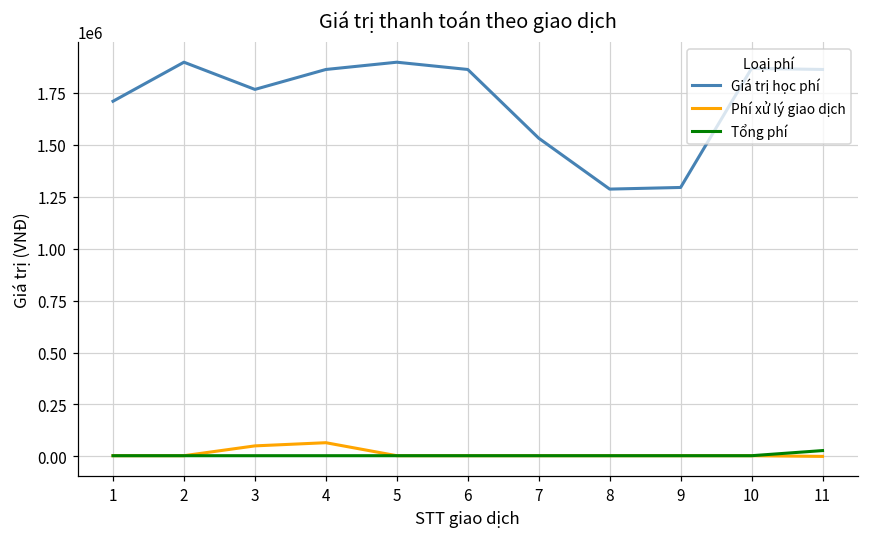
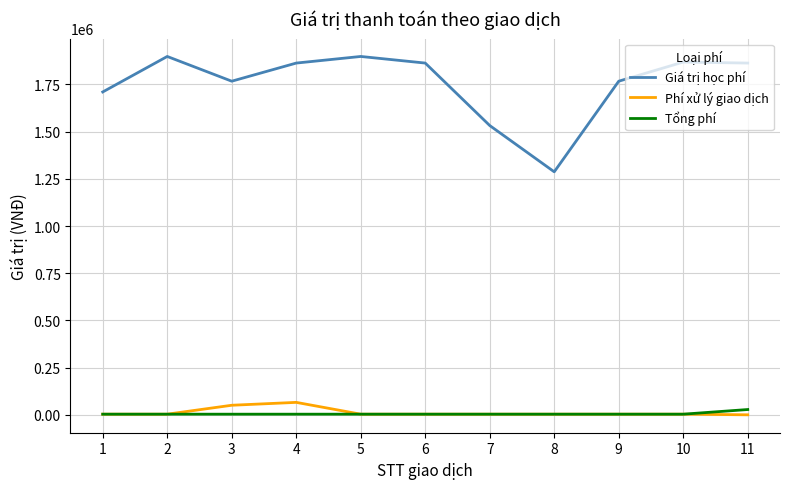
Giá trị học phí, 9: 1290000 -> 1770000
